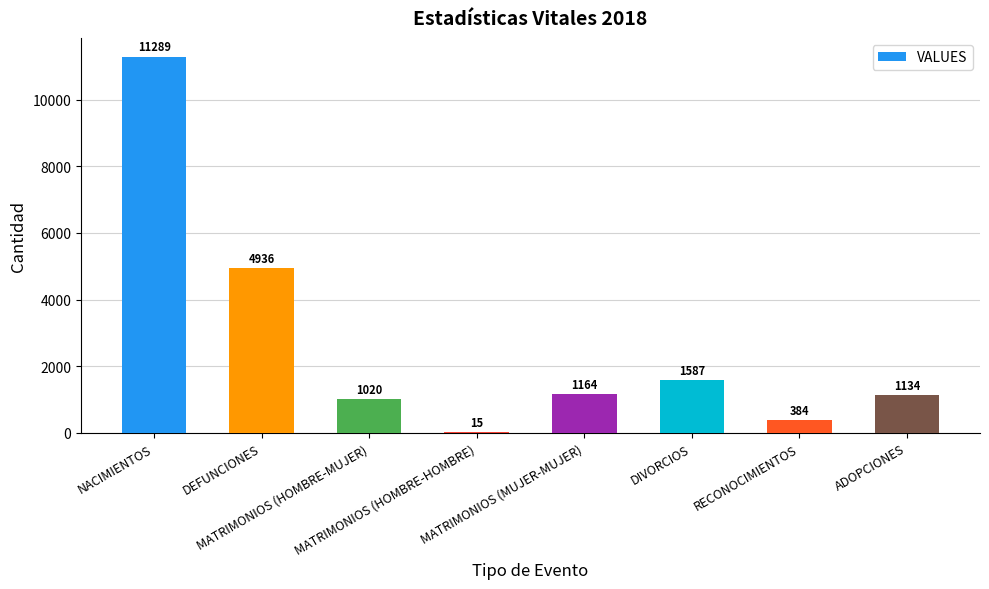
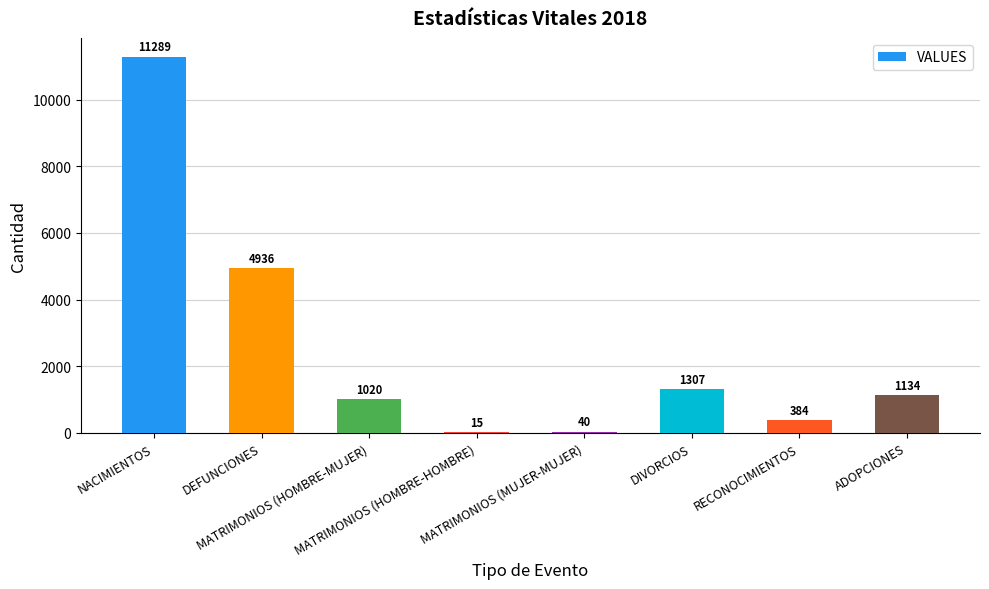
MATRIMONIOS (MUJER-MUJER): 1164 -> 40
DIVORCIOS: 1587 -> 1307
